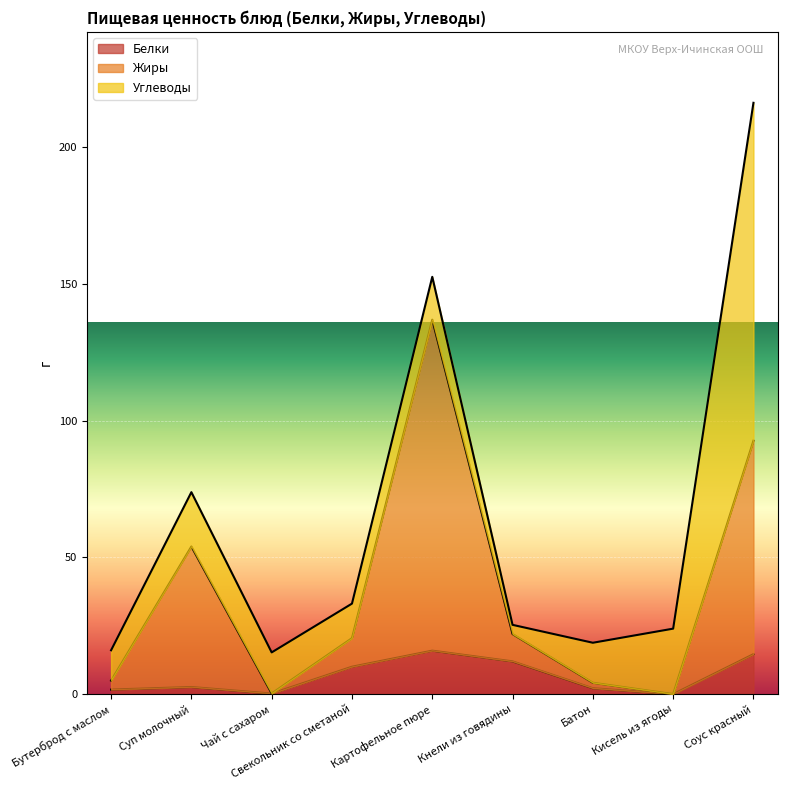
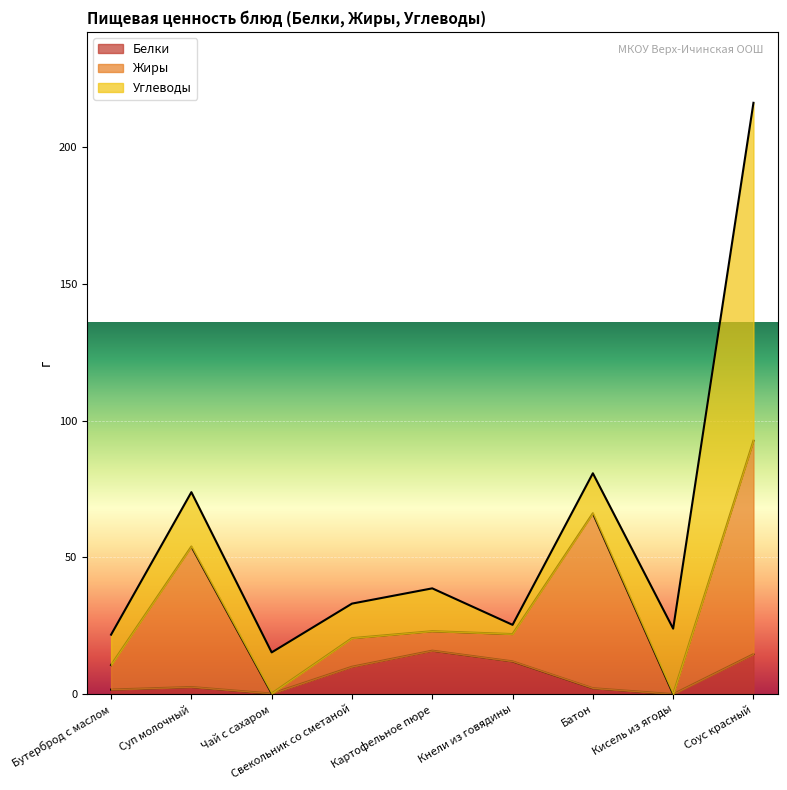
Жиры, Бутерброд с маслом: 3 -> 9
Жиры, Картофельное пюре: 121 -> 7
Жиры, Батон: 2 -> 64
